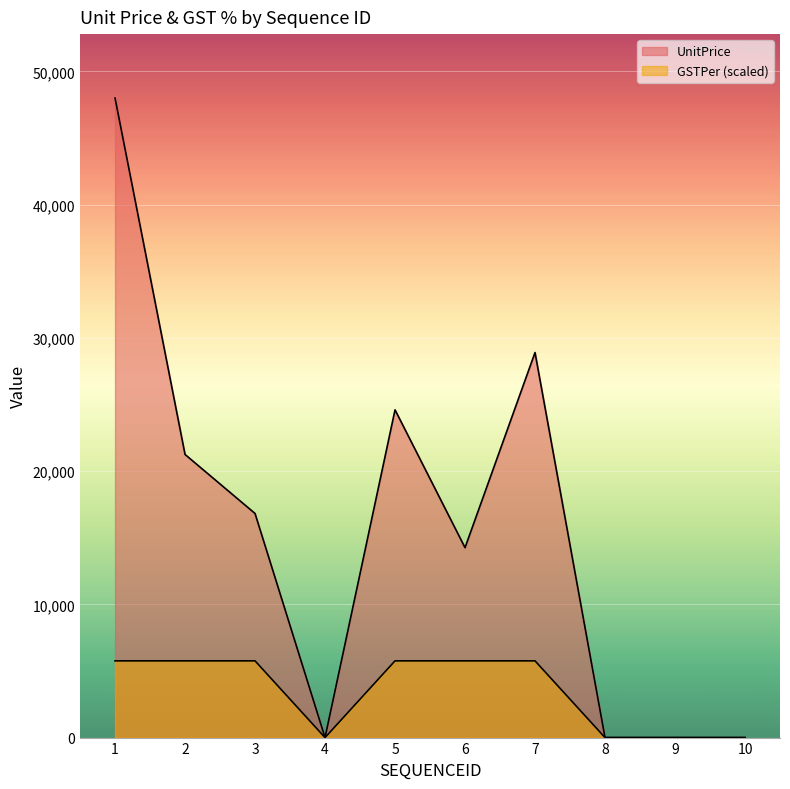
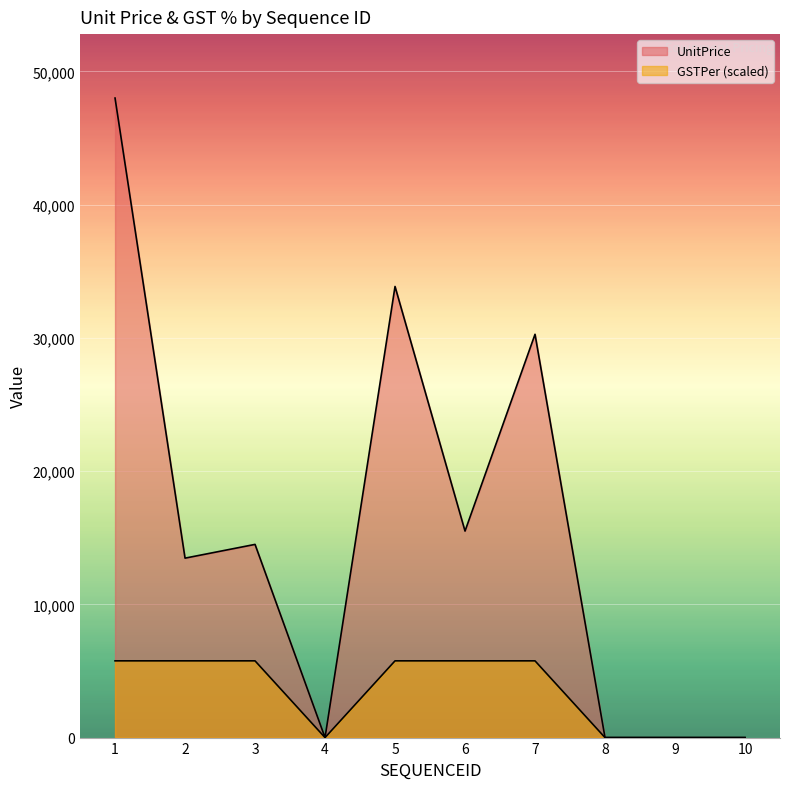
UnitPrice, 2: 21,300 -> 13,500
UnitPrice, 3: 16,800 -> 14,500
UnitPrice, 5: 24,600 -> 33,900
UnitPrice, 6: 14,300 -> 15,500
UnitPrice, 7: 28,900 -> 30,300
